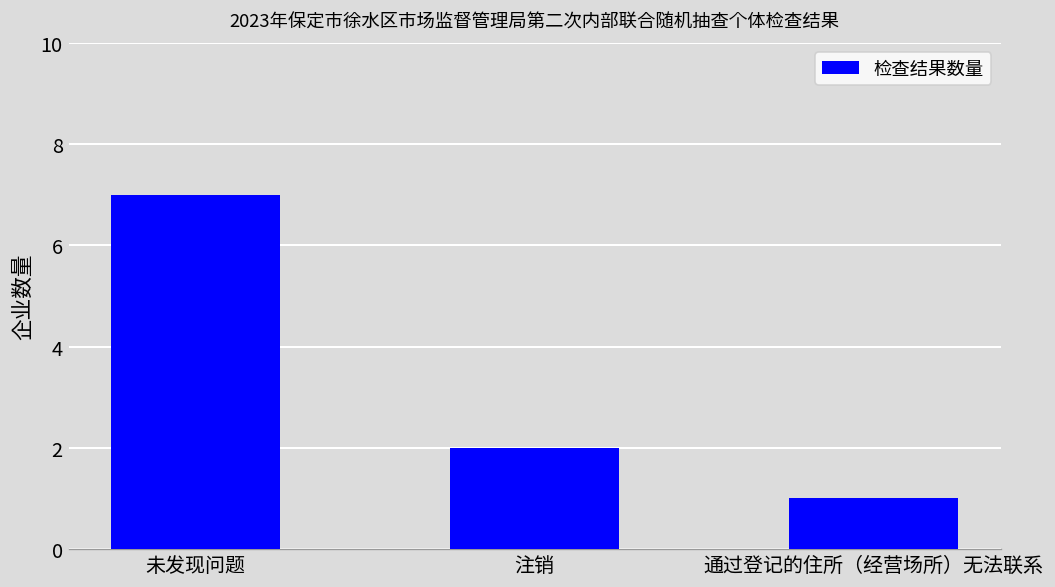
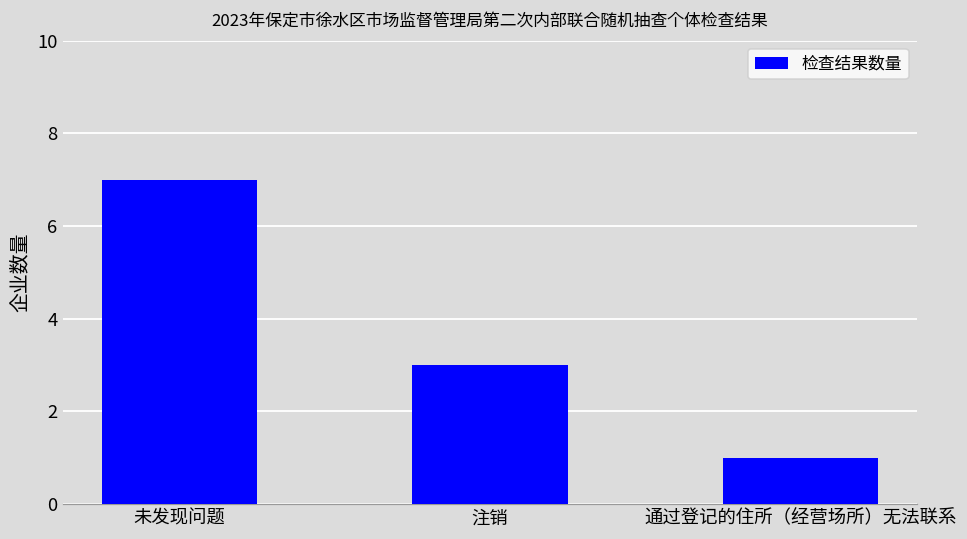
注销: 2 -> 3
